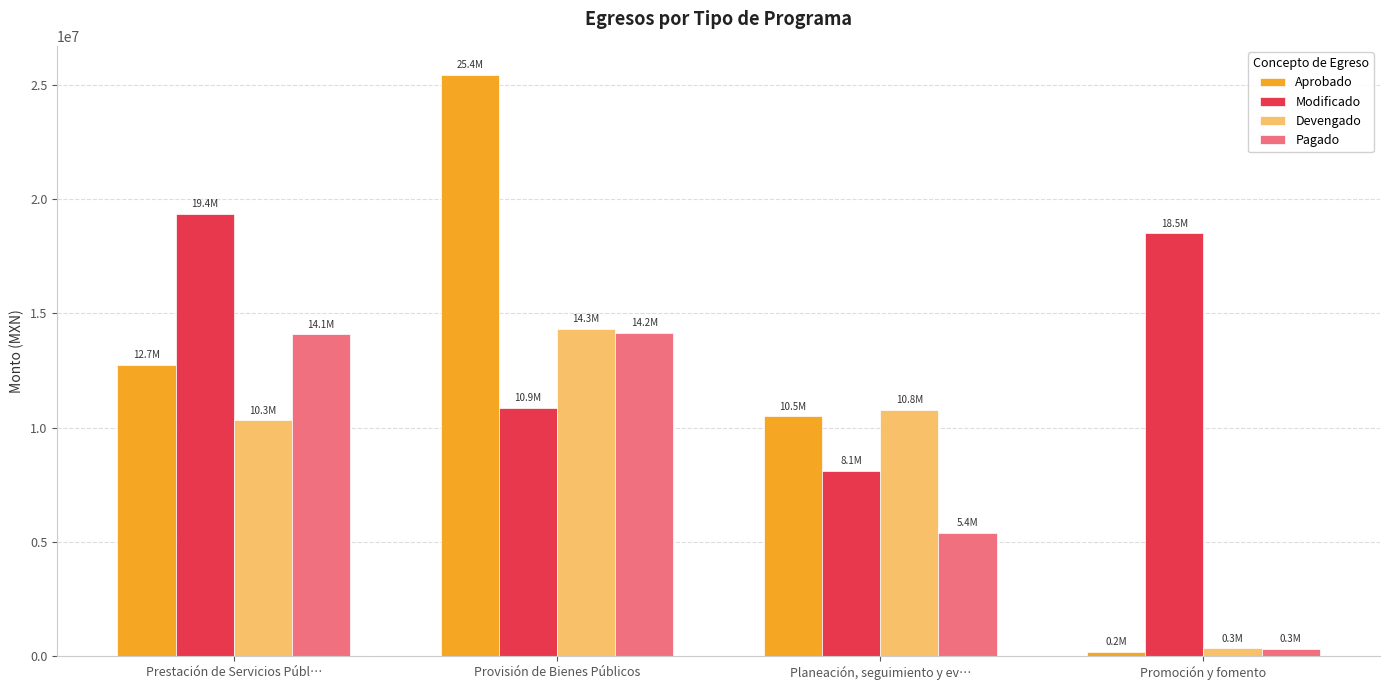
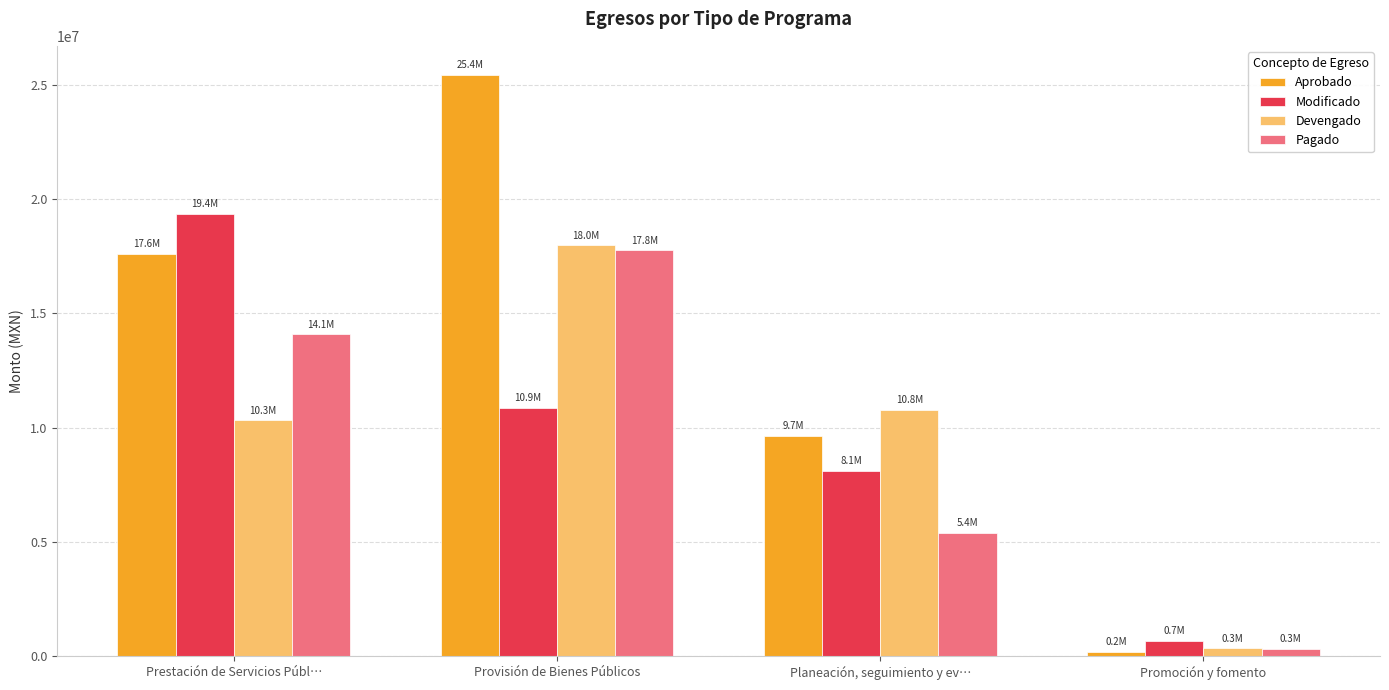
Aprobado, Prestación de Servicios Públ…: 12.7M -> 17.6M
Devengado, Provisión de Bienes Públicos: 14.3M -> 18.0M
Pagado, Provisión de Bienes Públicos: 14.2M -> 17.8M
Aprobado, Planeación, seguimiento y ev…: 10.5M -> 9.7M
Modificado, Promoción y fomento: 18.5M -> 0.7M
